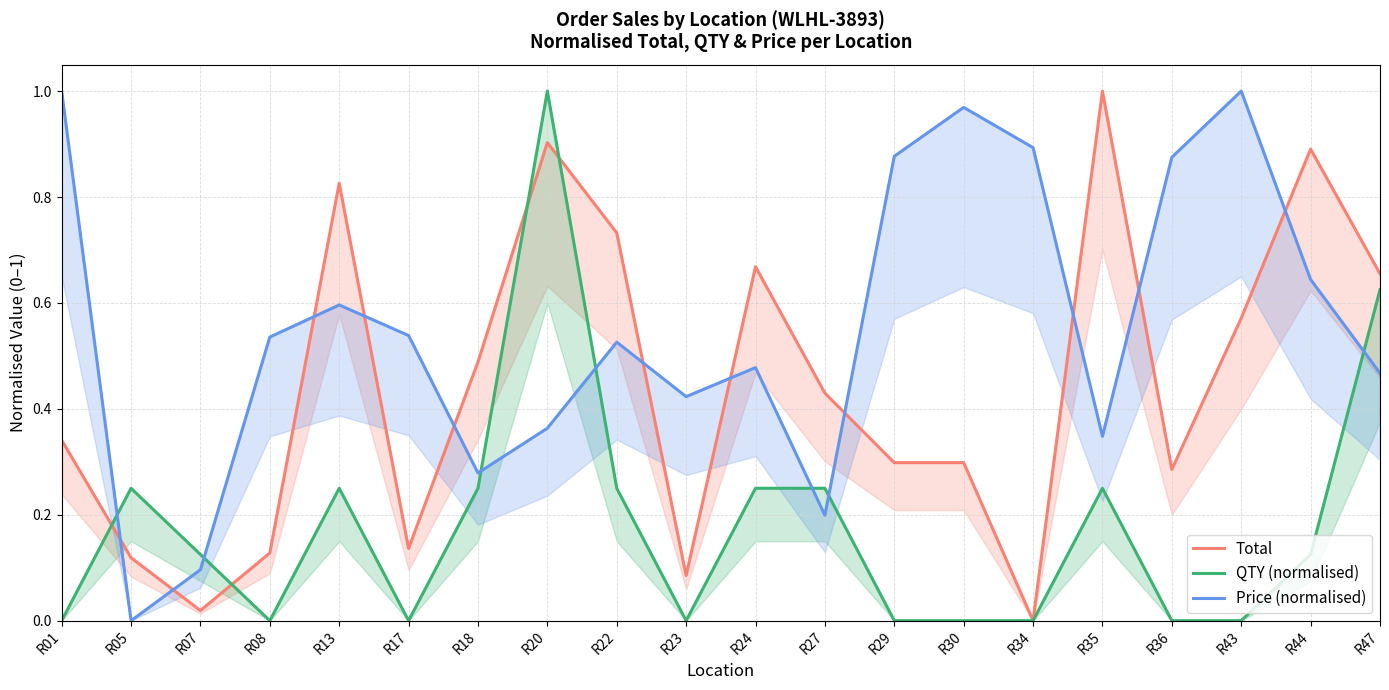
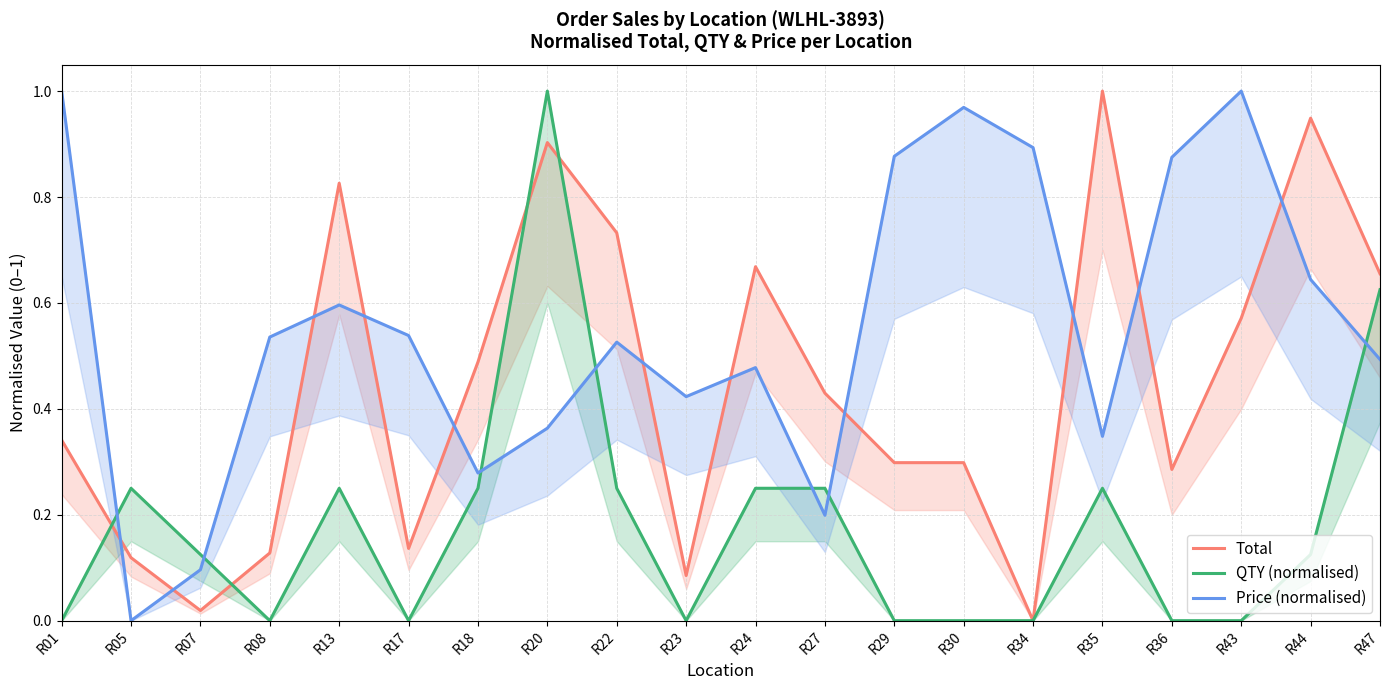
Total, R44: 0.89 -> 0.95
Price (normalised), R47: 0.47 -> 0.49
